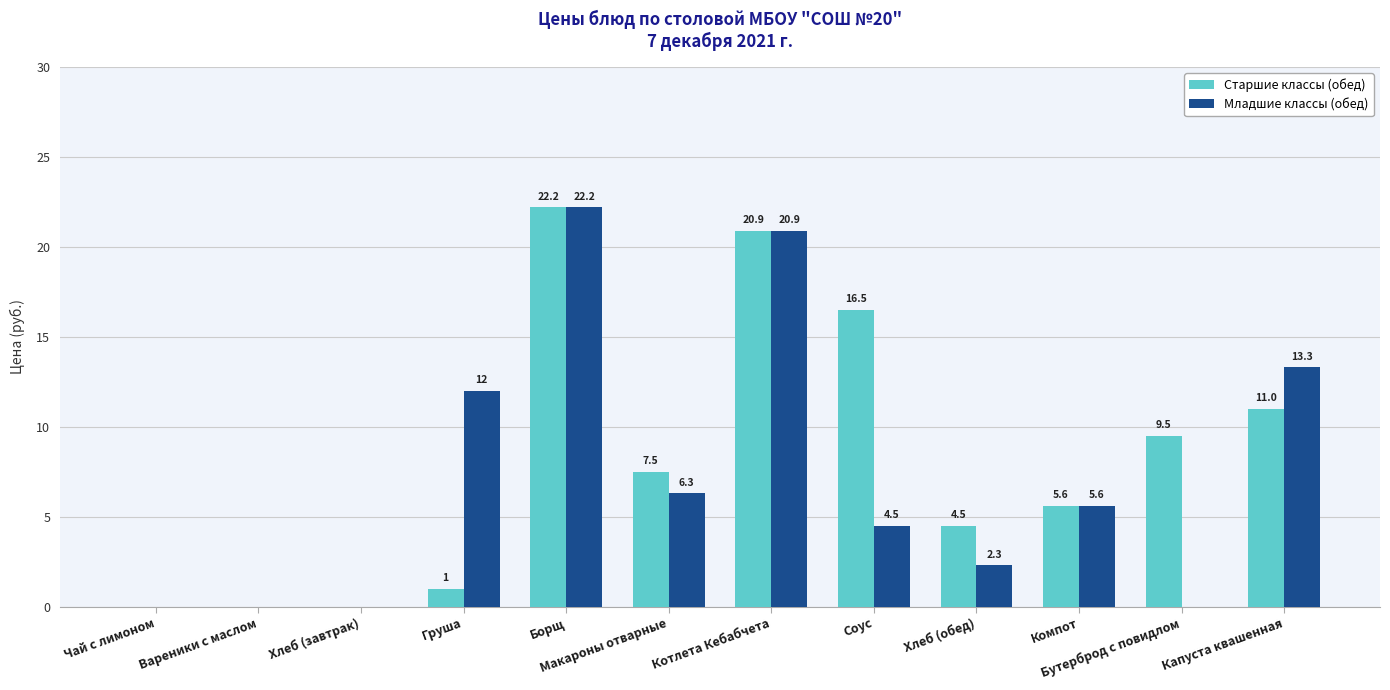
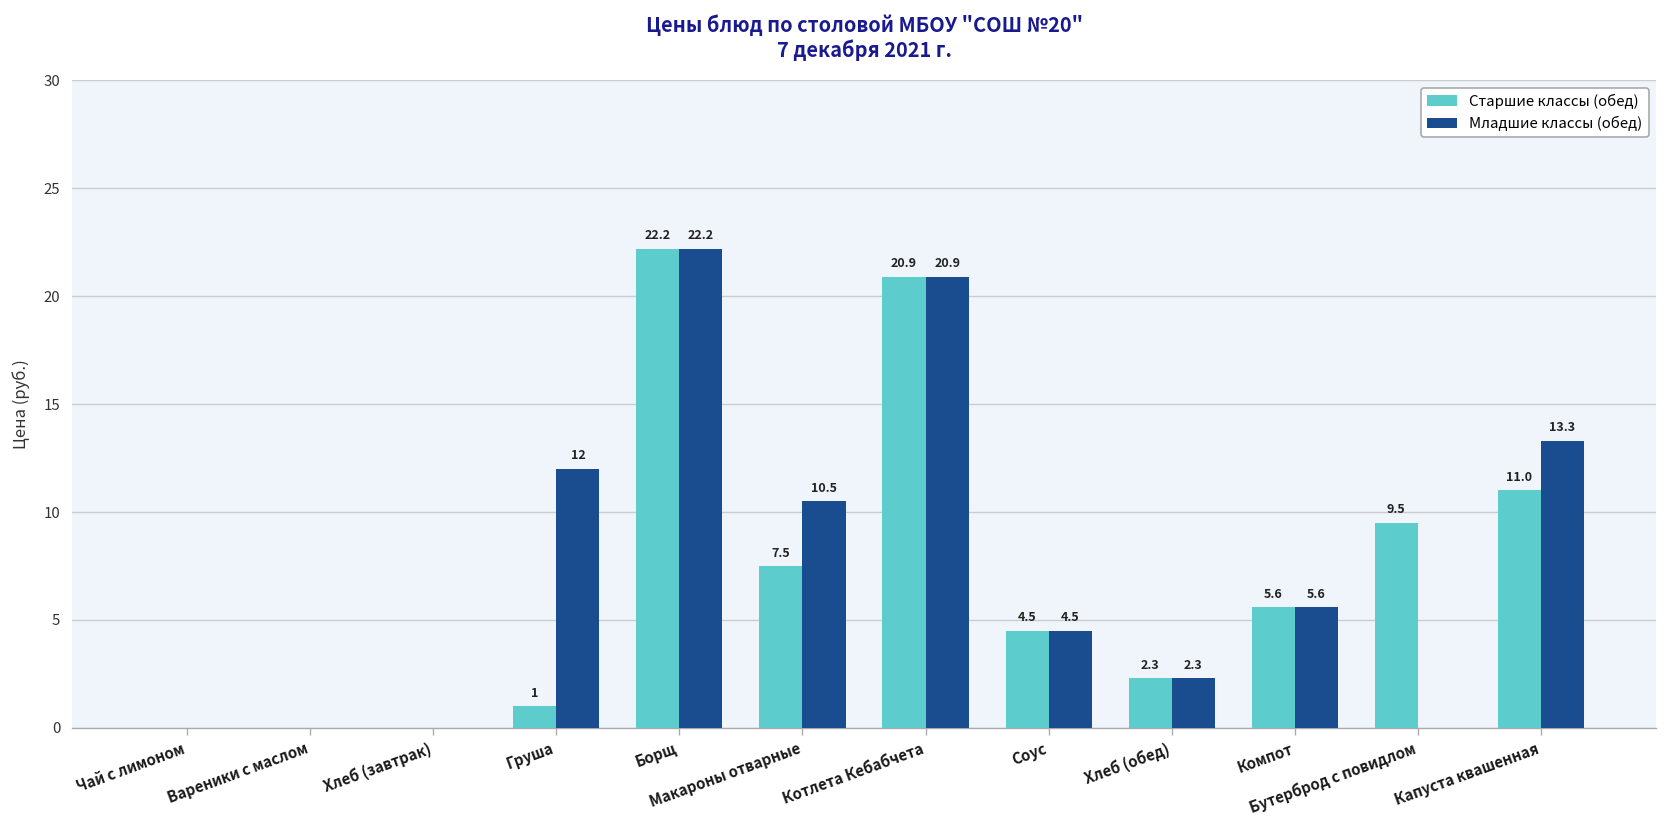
Младшие классы (обед), Макароны отварные: 6.3 -> 10.5
Старшие классы (обед), Соус: 16.5 -> 4.5
Старшие классы (обед), Хлеб (обед): 4.5 -> 2.3
